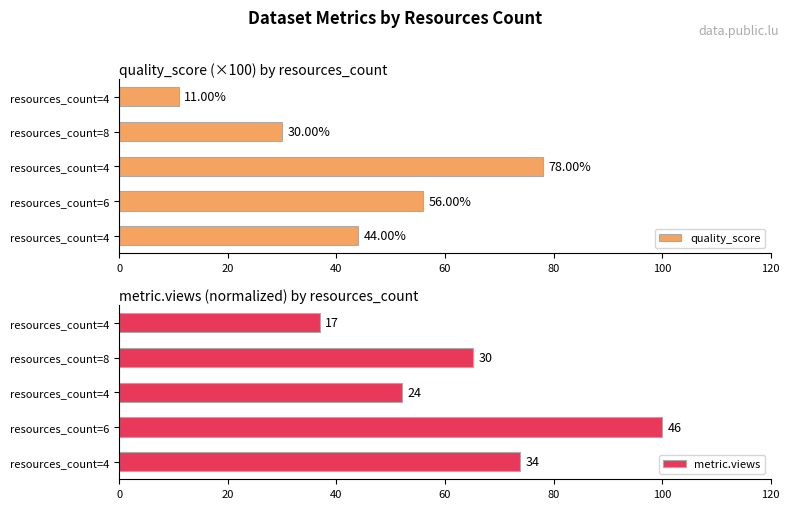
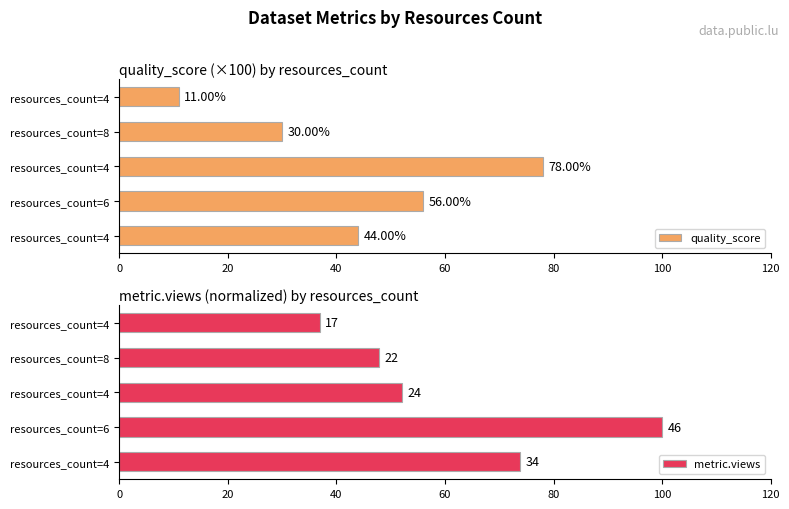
metric.views (normalized) by resources_count, resources_count=8: 30 -> 22
